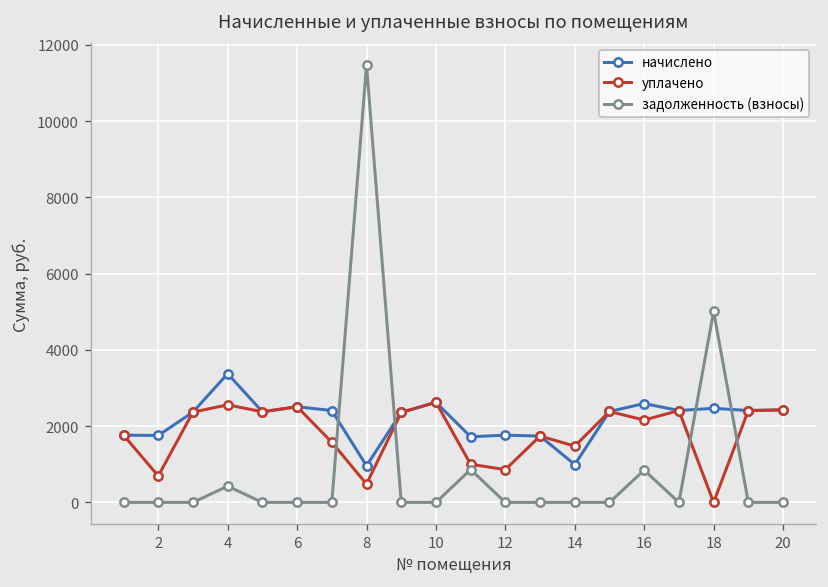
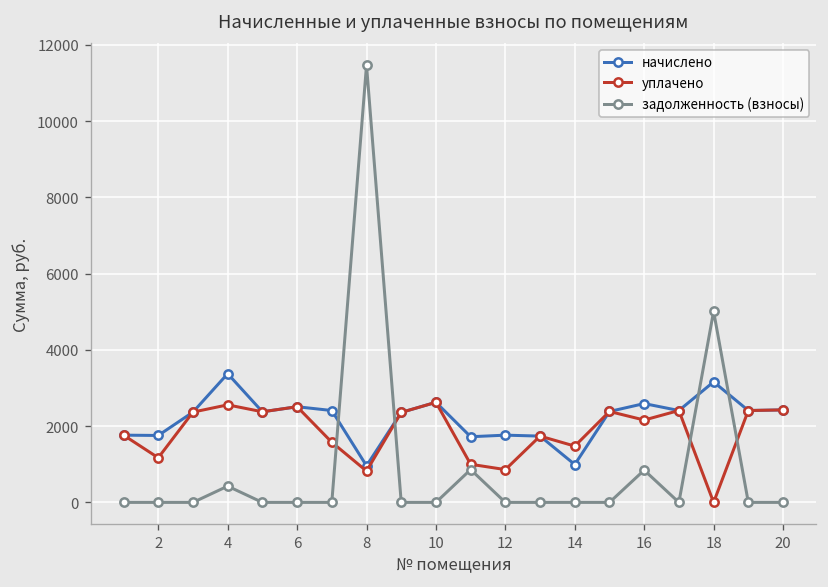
уплачено, 2: 700 -> 1200
уплачено, 8: 500 -> 800
начислено, 18: 2500 -> 3200
